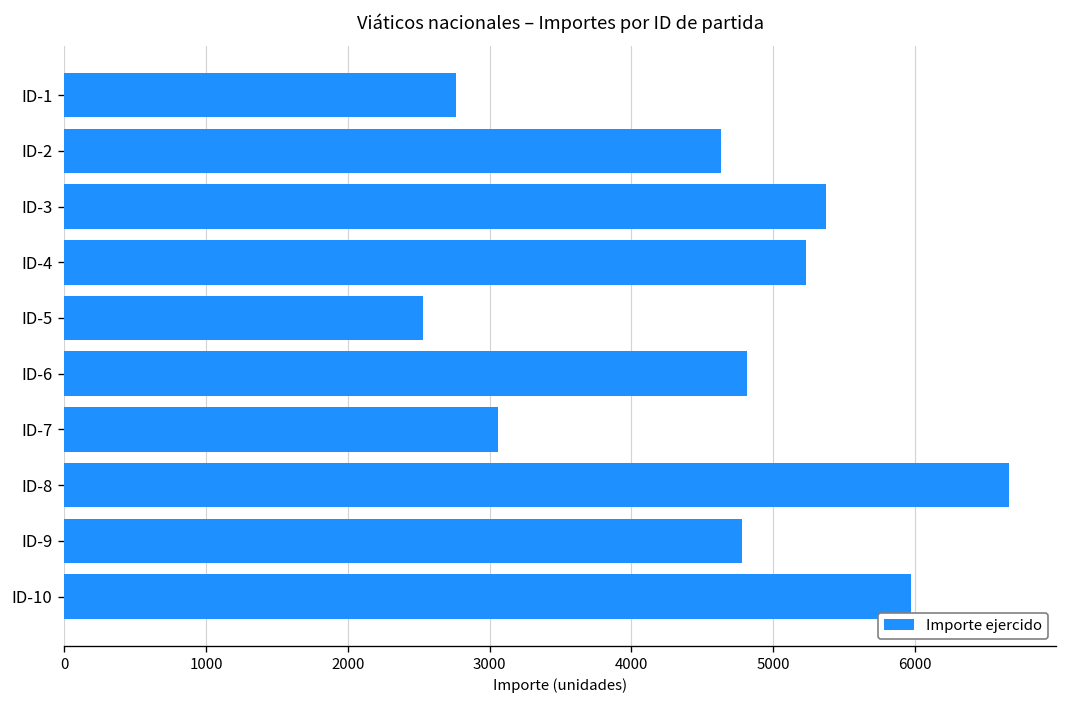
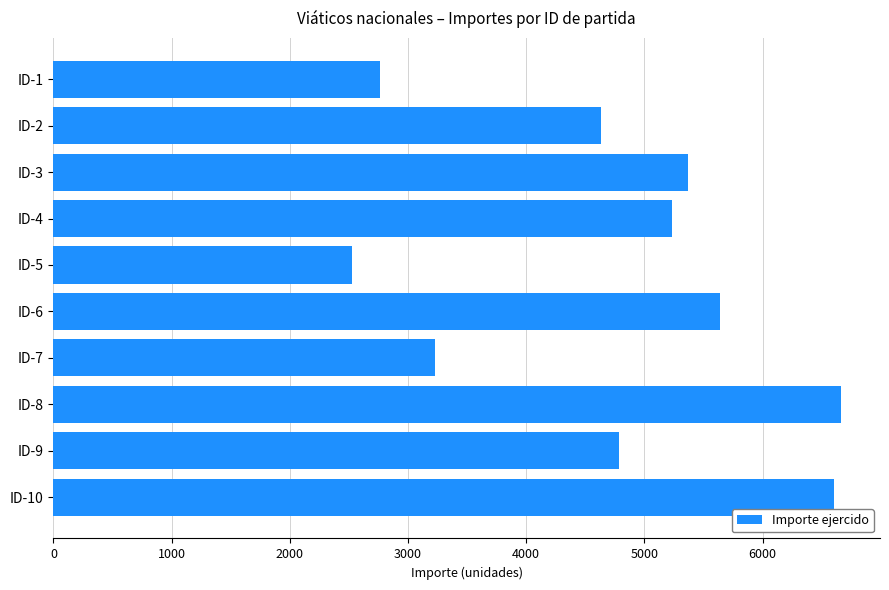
ID-6: 4810 -> 5640
ID-7: 3060 -> 3230
ID-10: 5970 -> 6610
